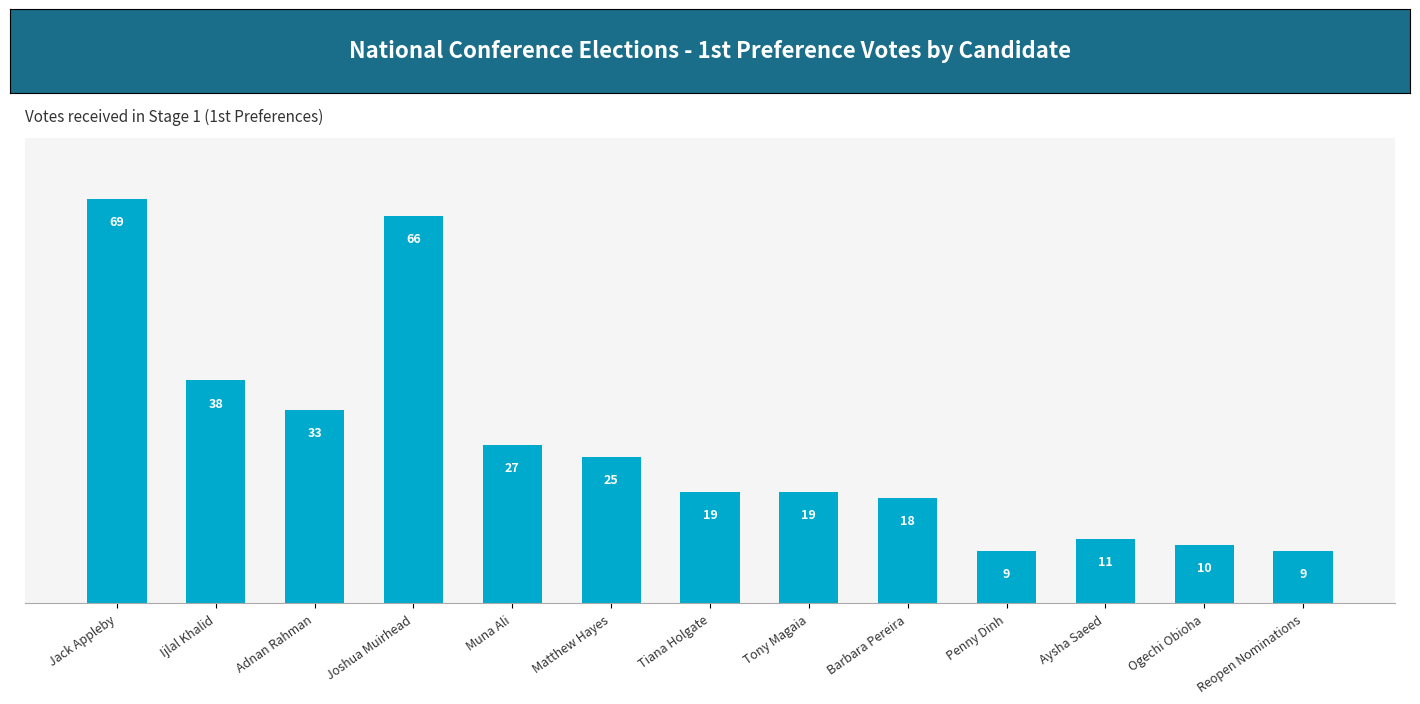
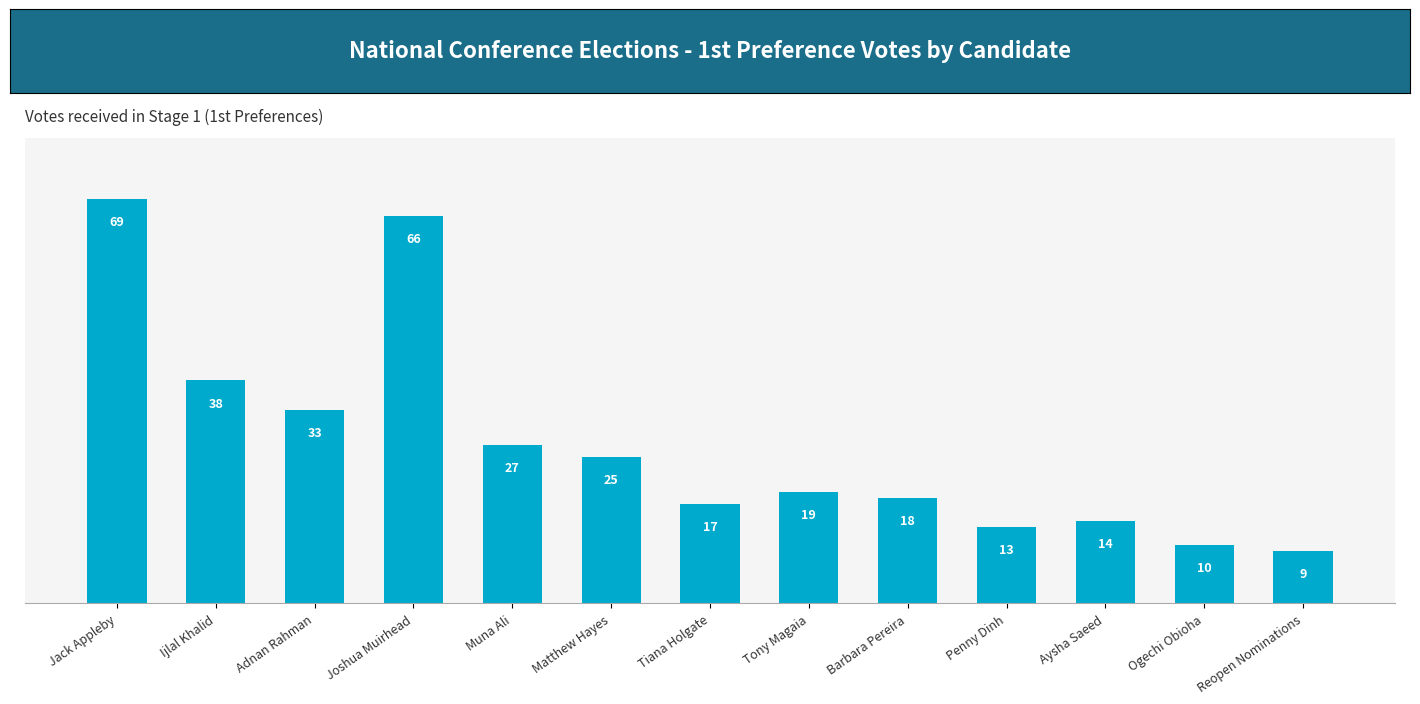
Tiana Holgate: 19 -> 17
Penny Dinh: 9 -> 13
Aysha Saeed: 11 -> 14
